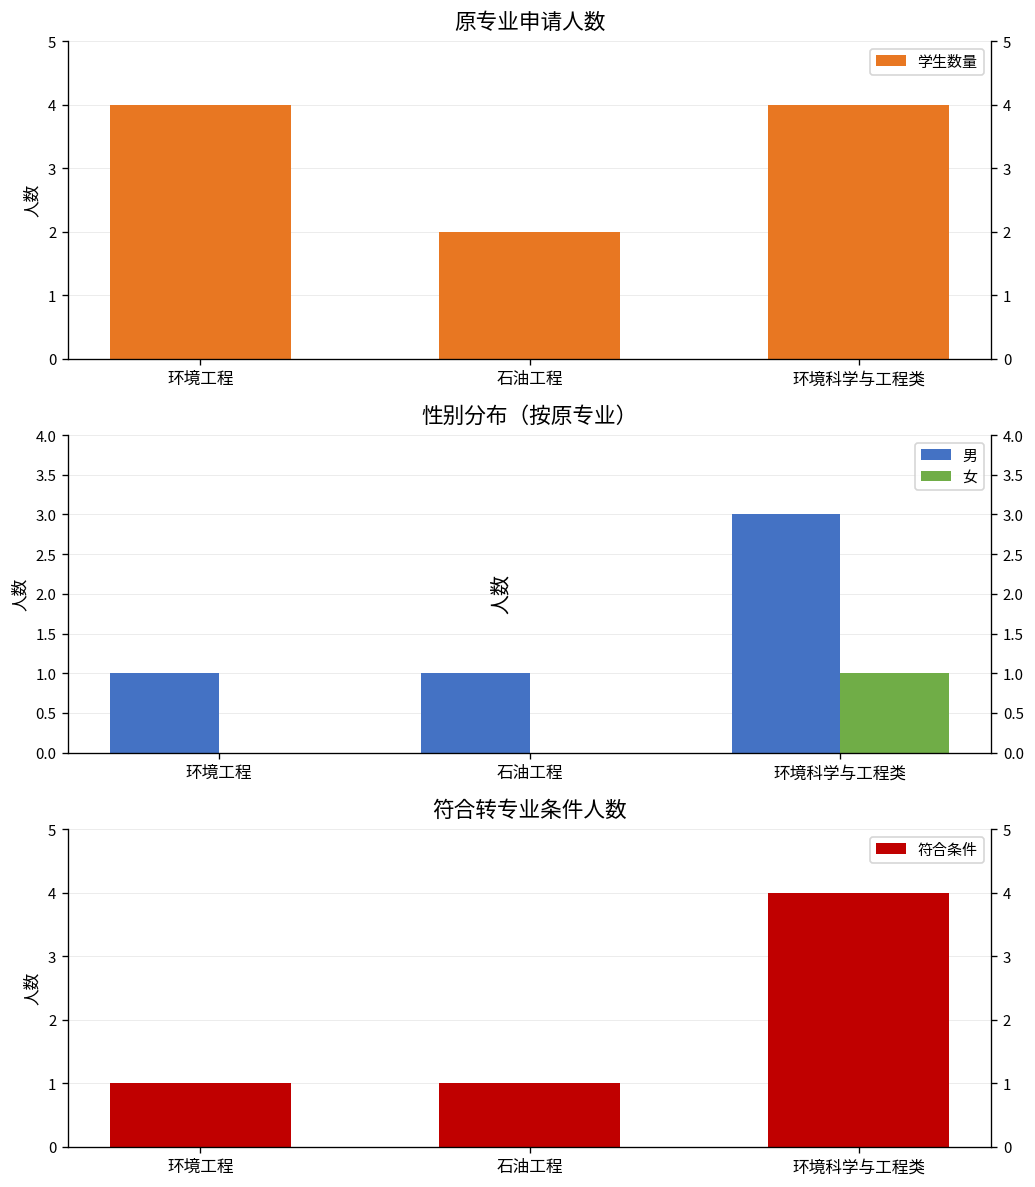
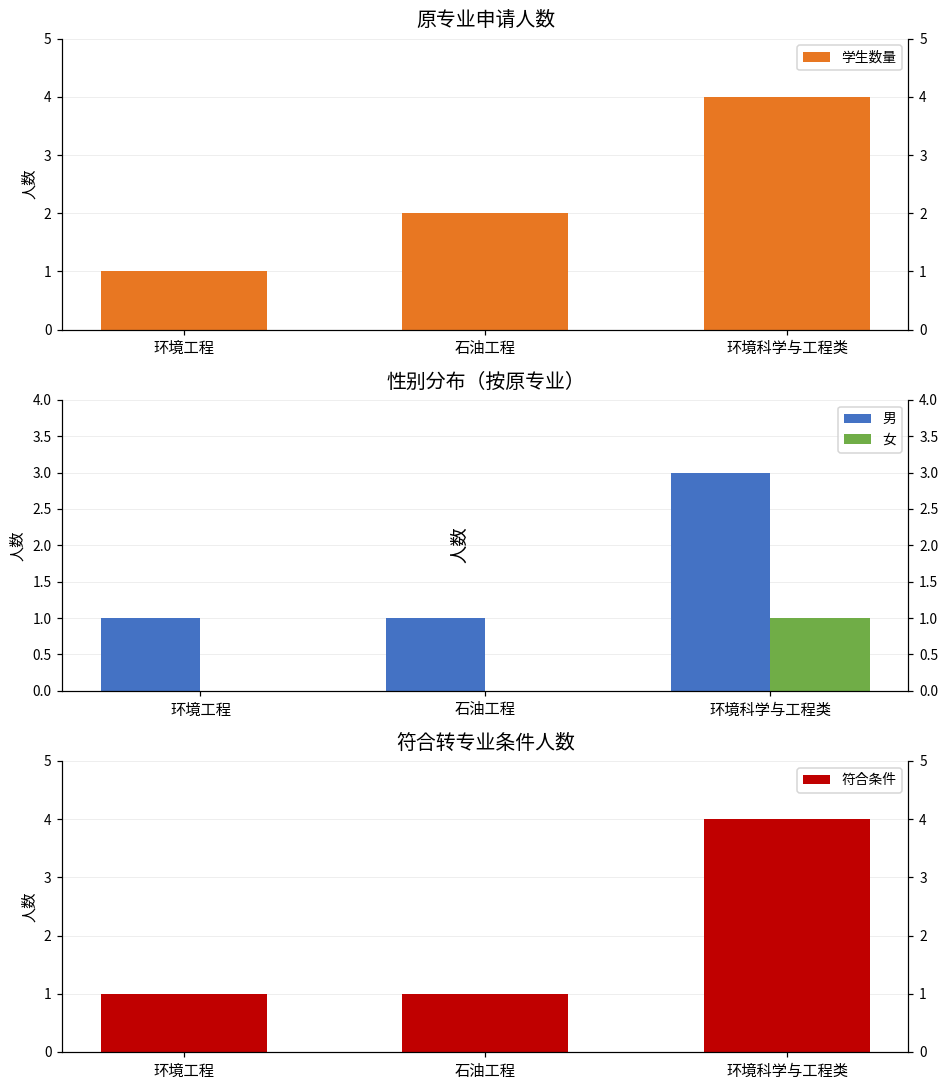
原专业申请人数, 环境工程: 4 -> 1
